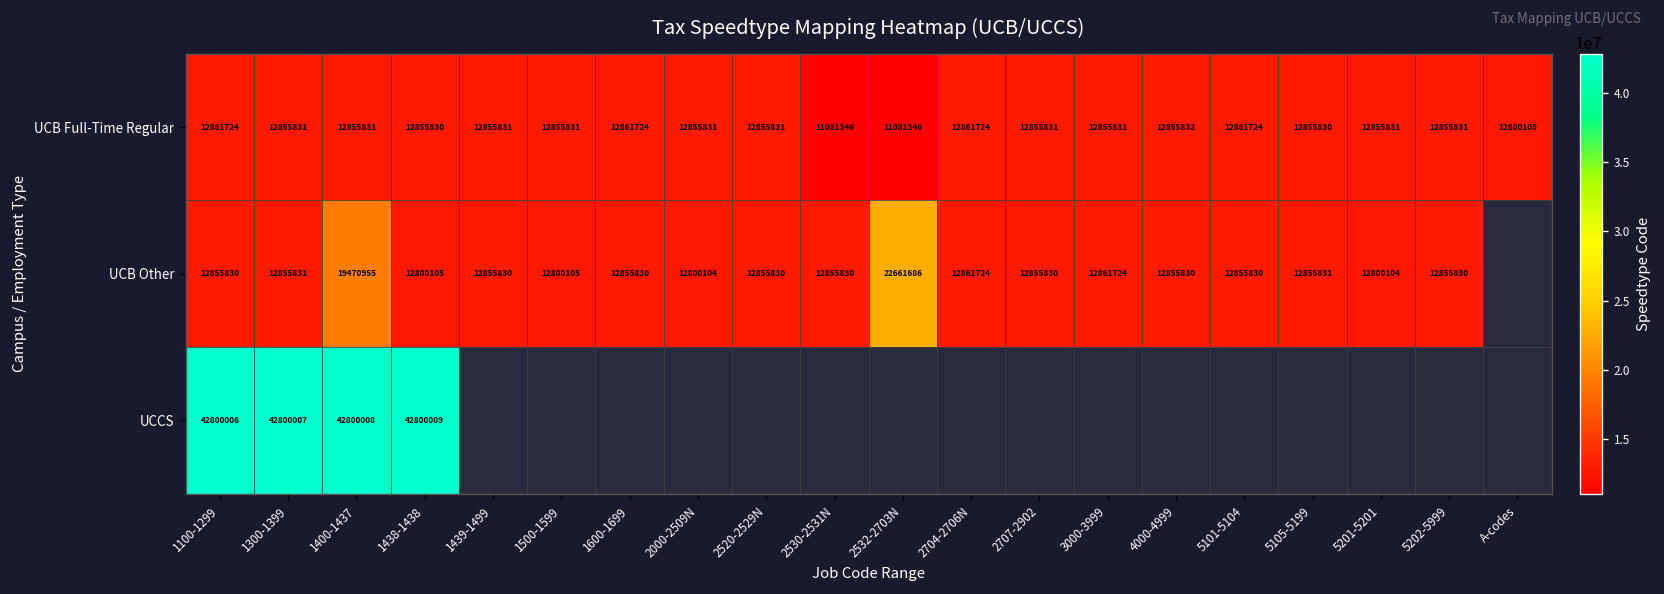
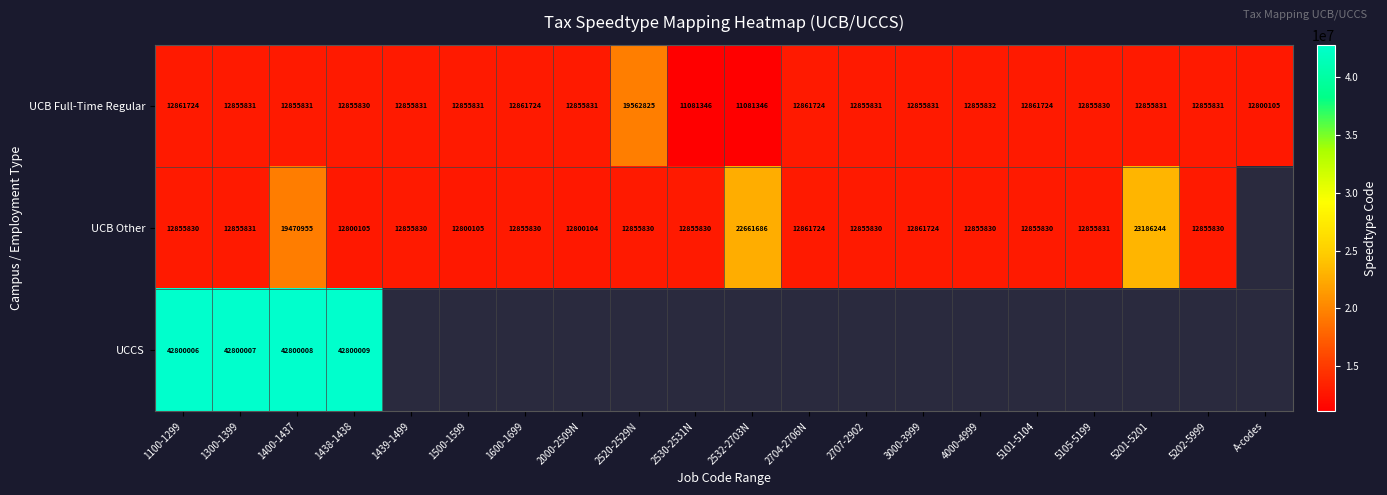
UCB Full-Time Regular, 2520-2529N: 12855831 -> 19562825
UCB Other, 5201-5201: 12800104 -> 23186244
